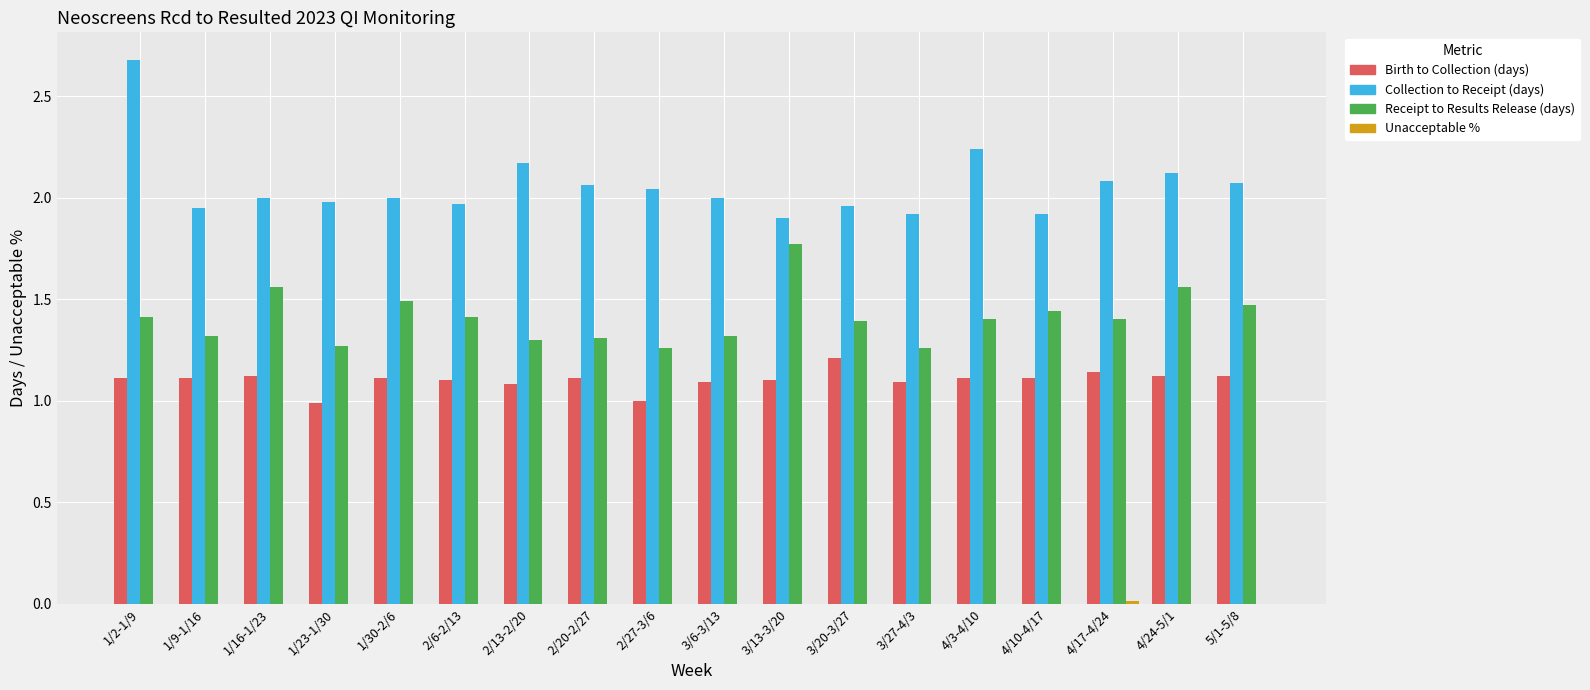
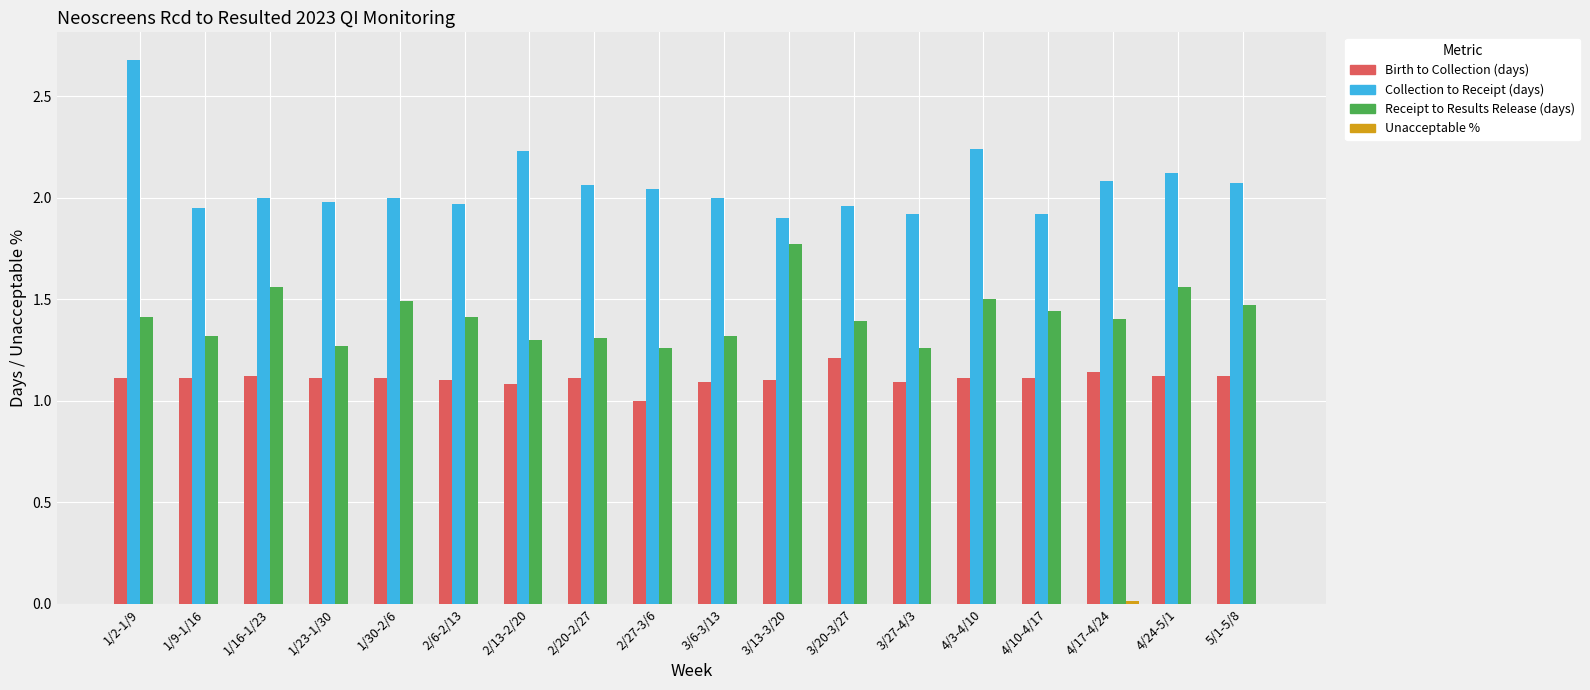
Birth to Collection (days), 1/23-1/30: 0.99 -> 1.11
Collection to Receipt (days), 2/13-2/20: 2.17 -> 2.23
Receipt to Results Release (days), 4/3-4/10: 1.4 -> 1.5
